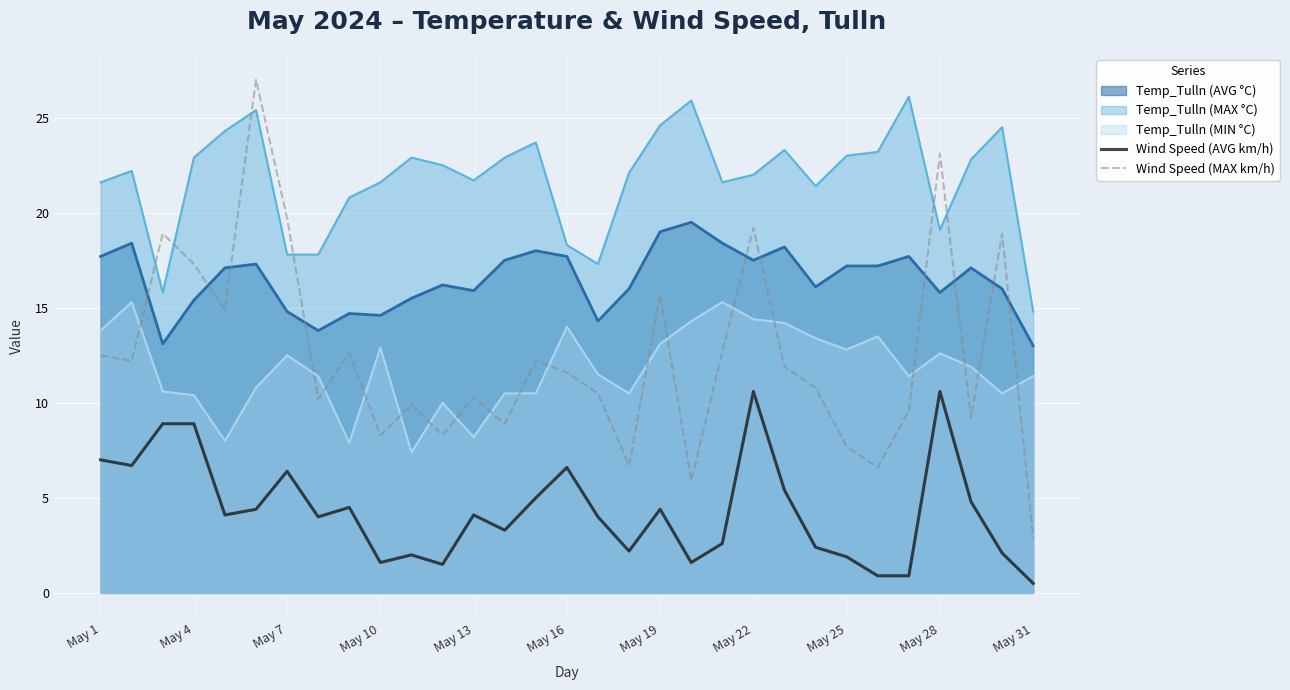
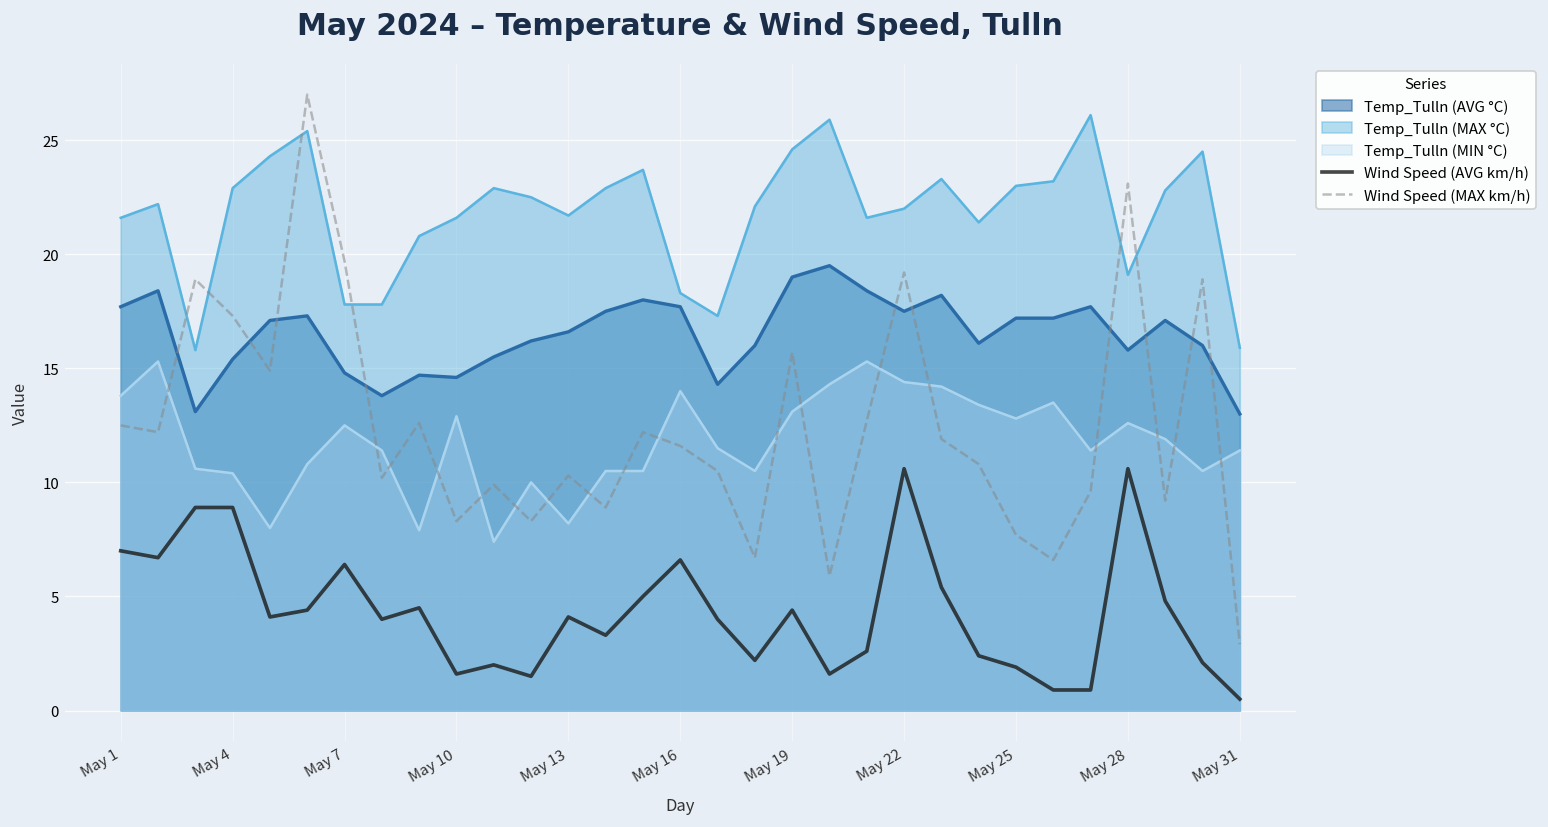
Temp_Tulln (AVG °C), May 13: 15.9 -> 16.6
Temp_Tulln (MAX °C), May 31: 14.8 -> 15.9
